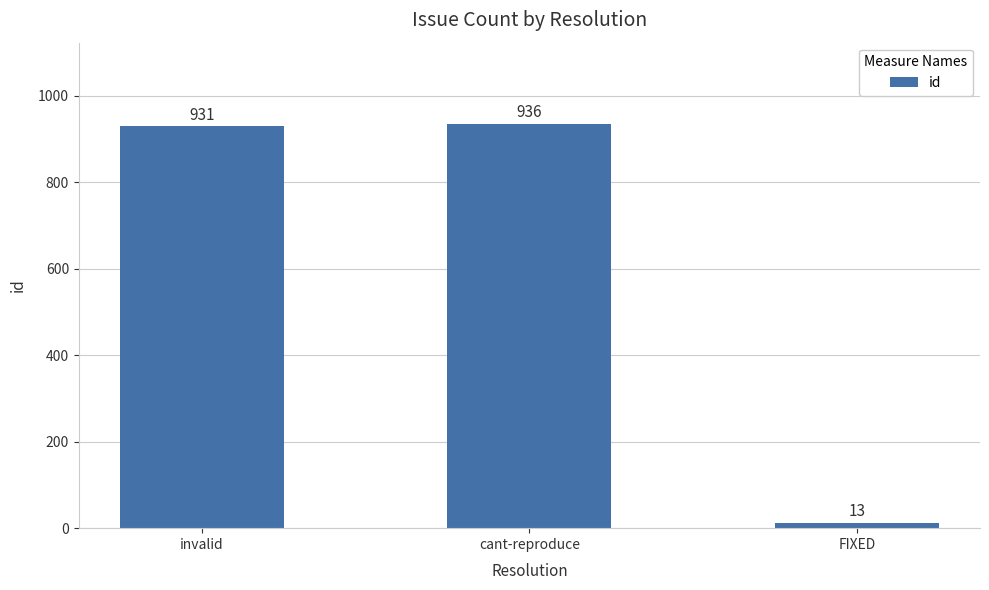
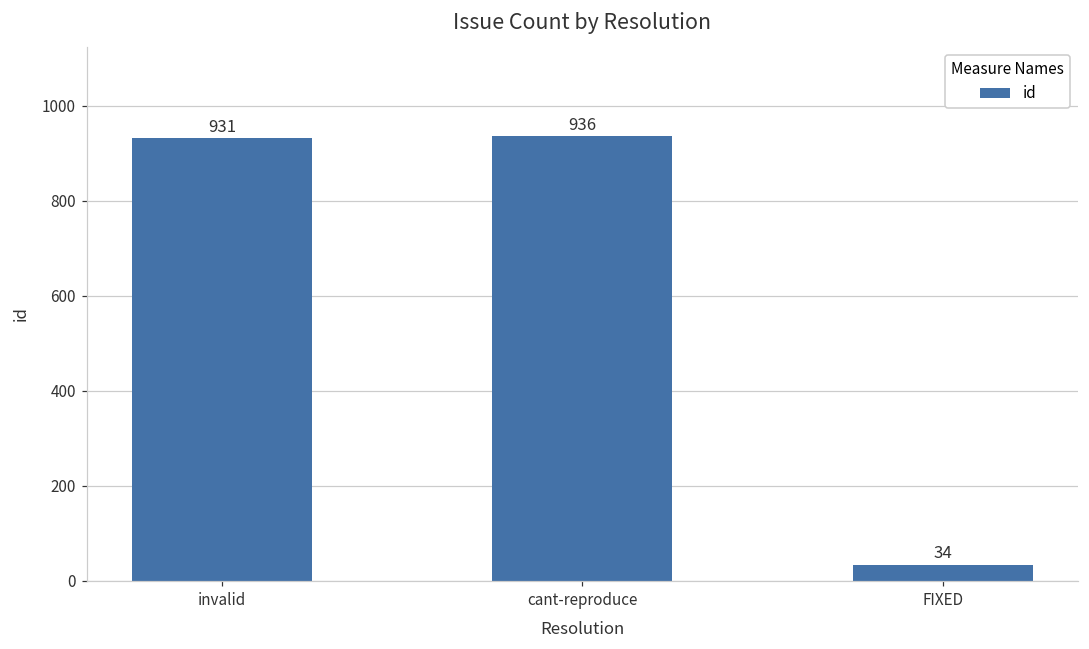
FIXED: 13 -> 34
